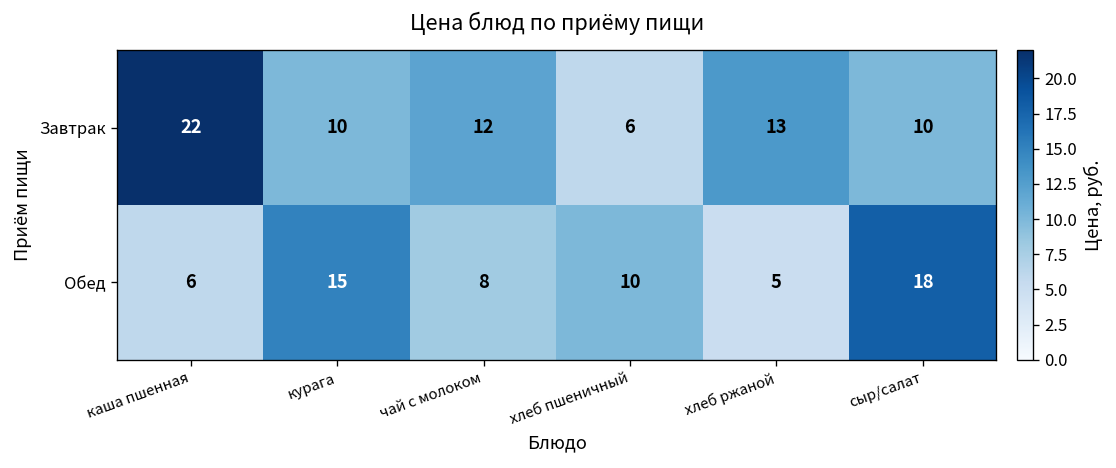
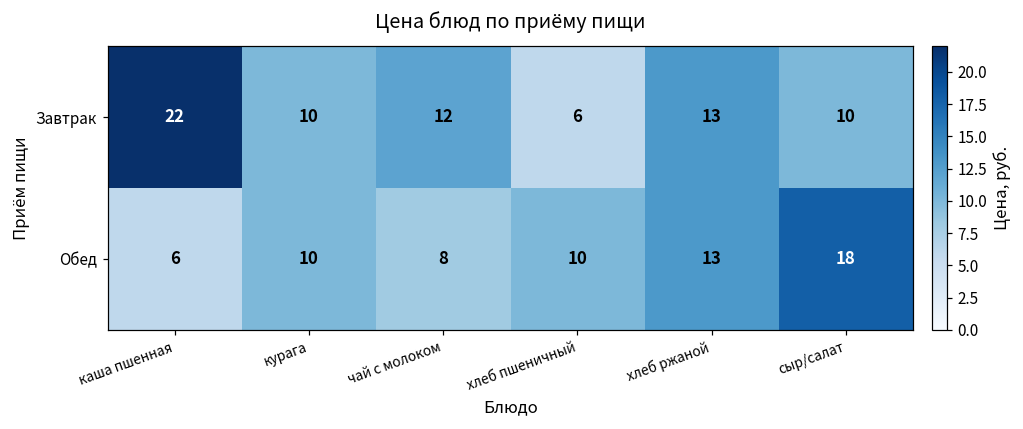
Обед, курага: 15 -> 10
Обед, хлеб ржаной: 5 -> 13
